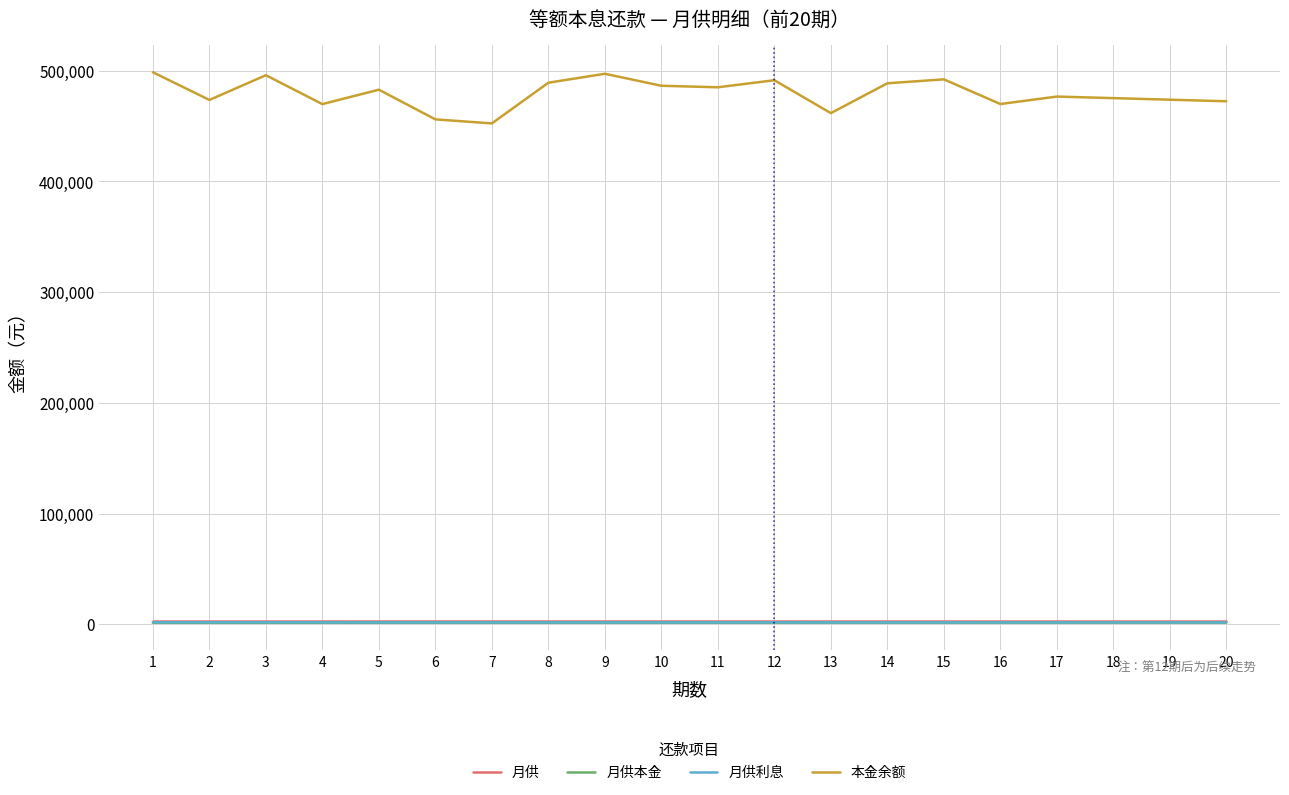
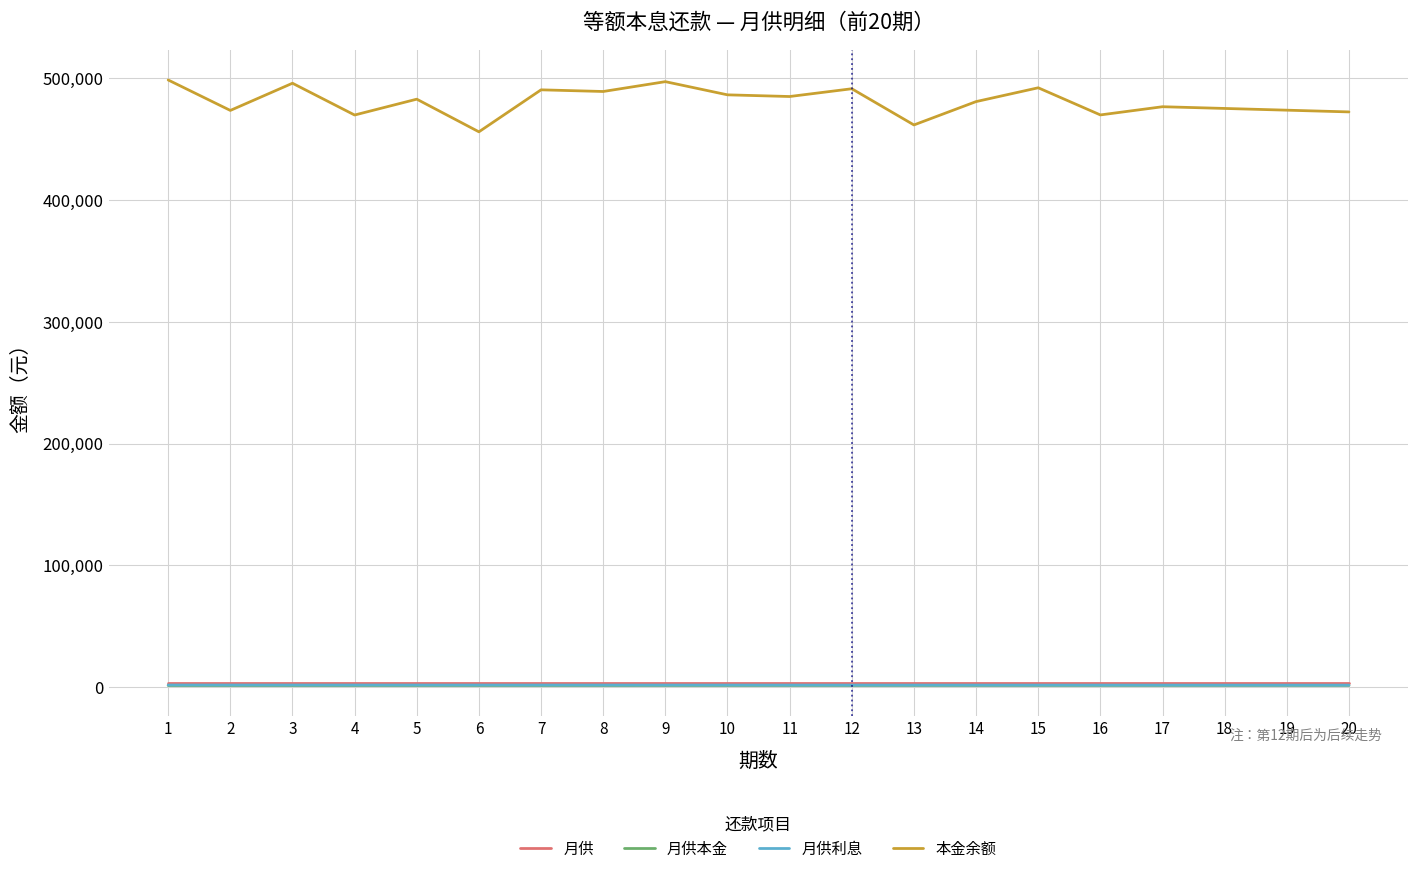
本金余额, 7: 452,000 -> 491,000
本金余额, 14: 489,000 -> 481,000
